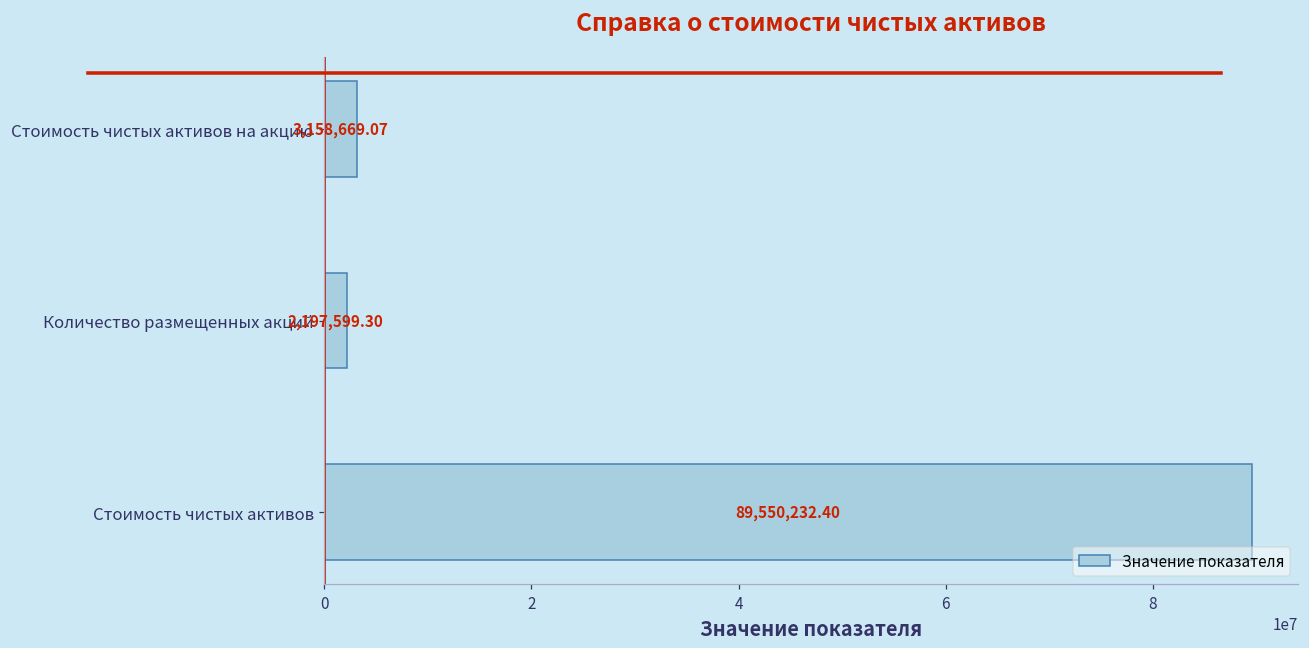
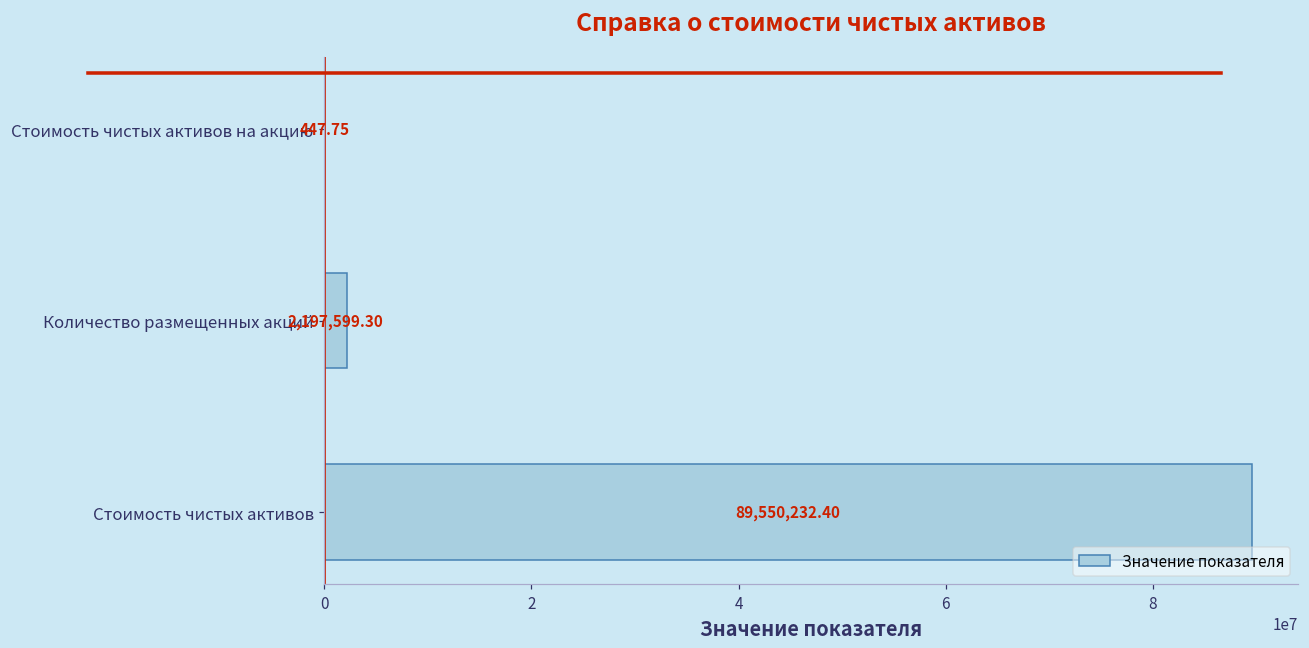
Стоимость чистых активов на акцию: 3,158,669.07 -> 447.75
